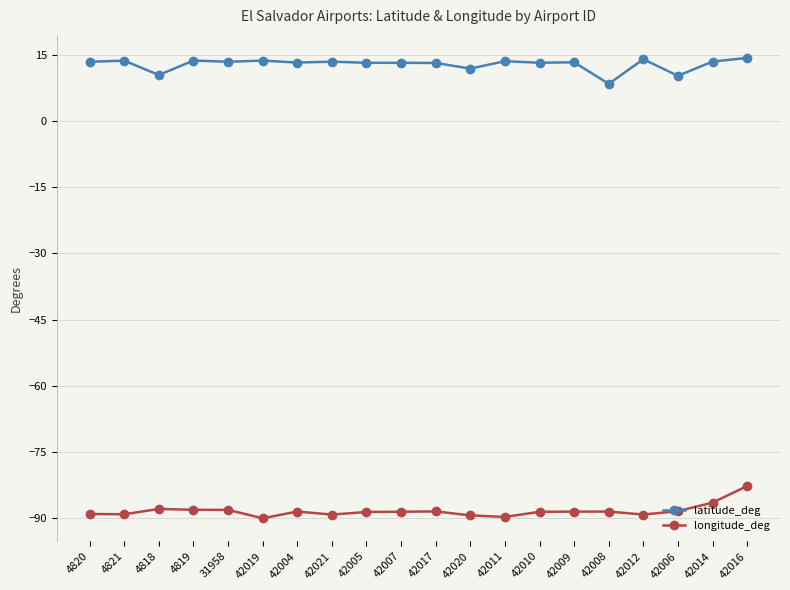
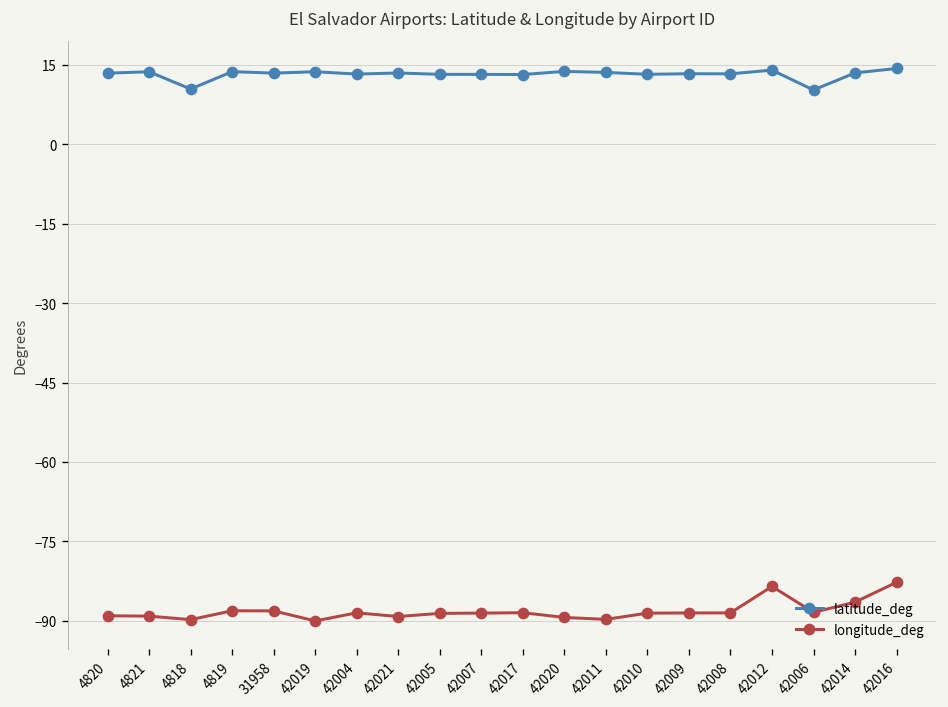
longitude_deg, 4818: -88 -> -90
latitude_deg, 42020: 12 -> 14
latitude_deg, 42008: 8 -> 13
longitude_deg, 42012: -89 -> -84
